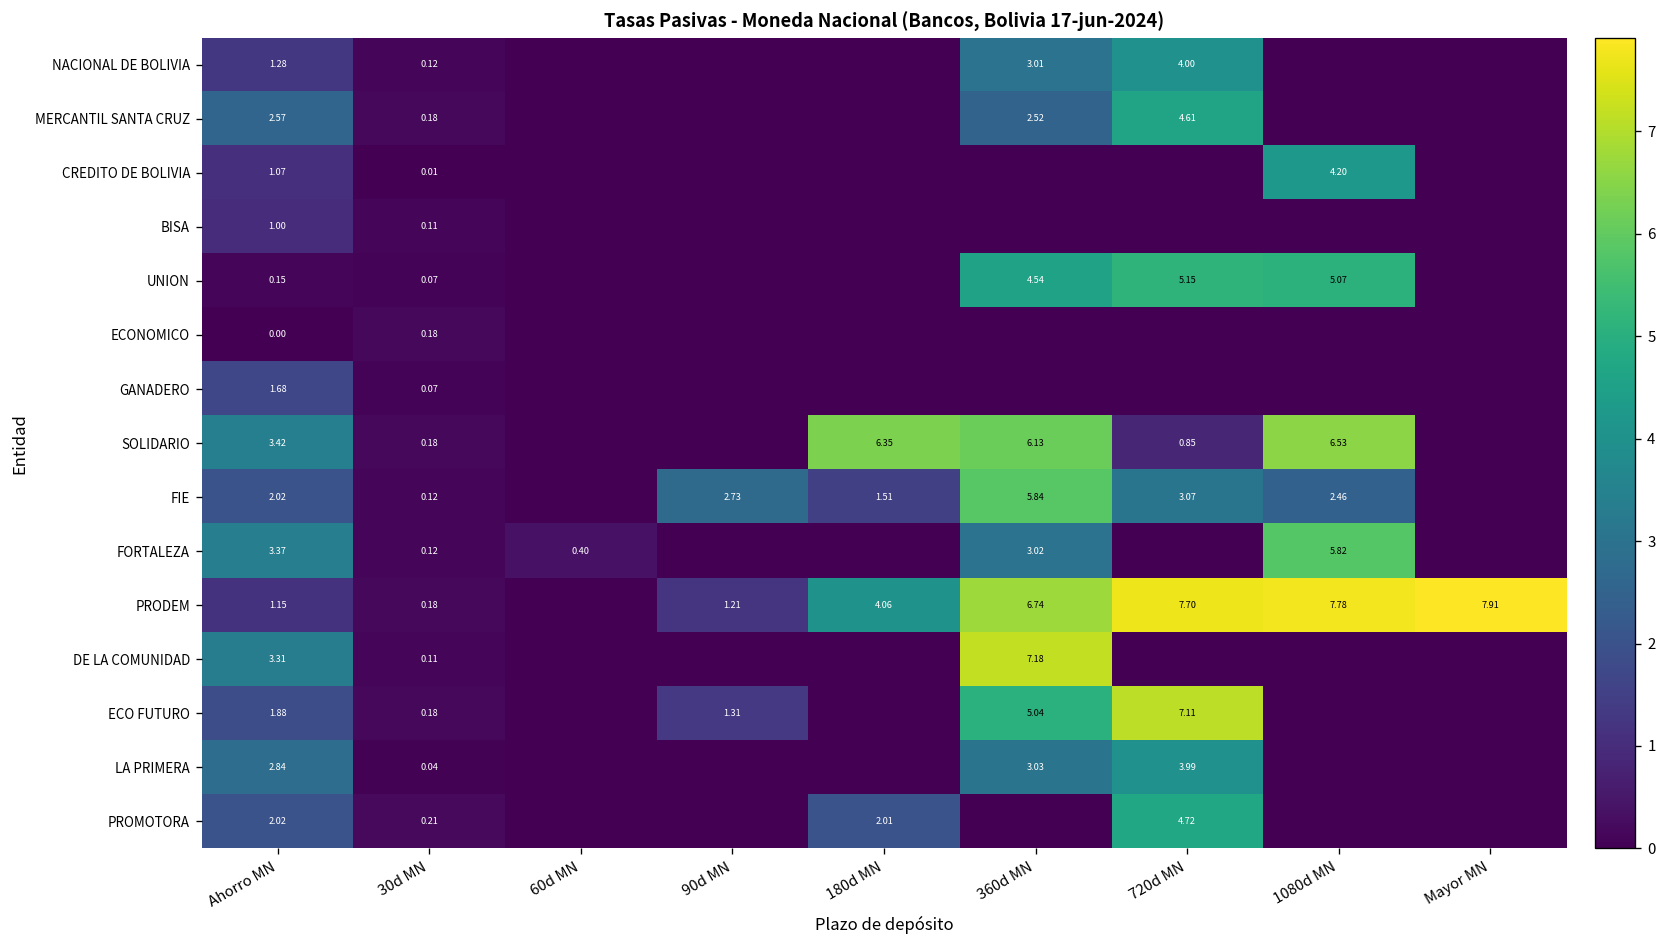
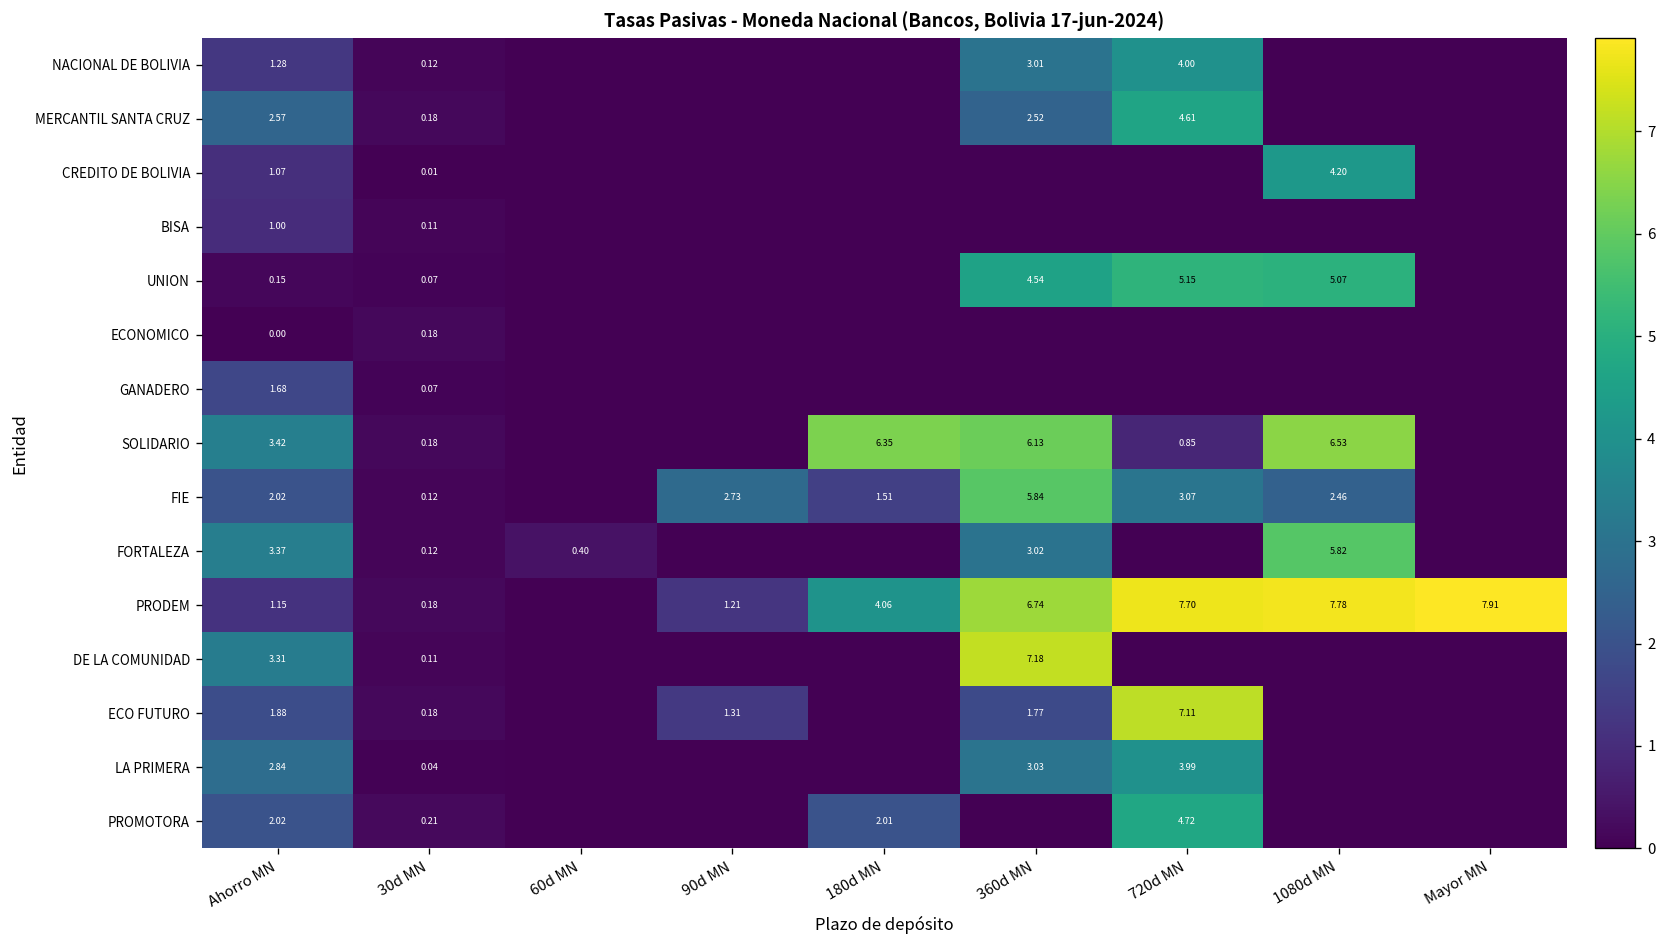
ECO FUTURO, 360d MN: 5.04 -> 1.77
